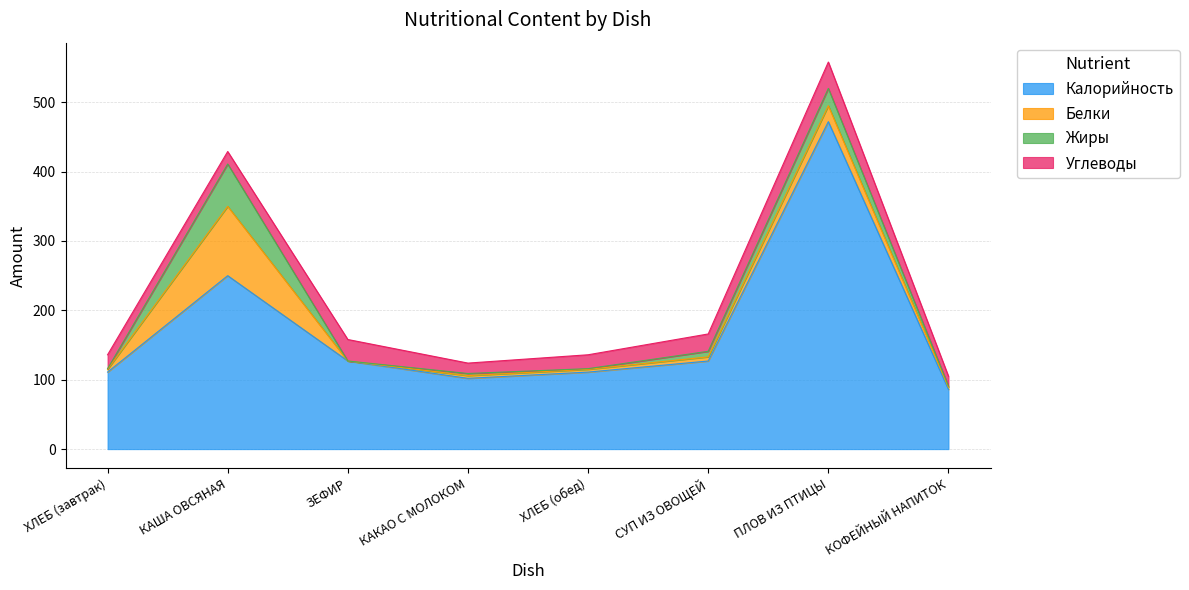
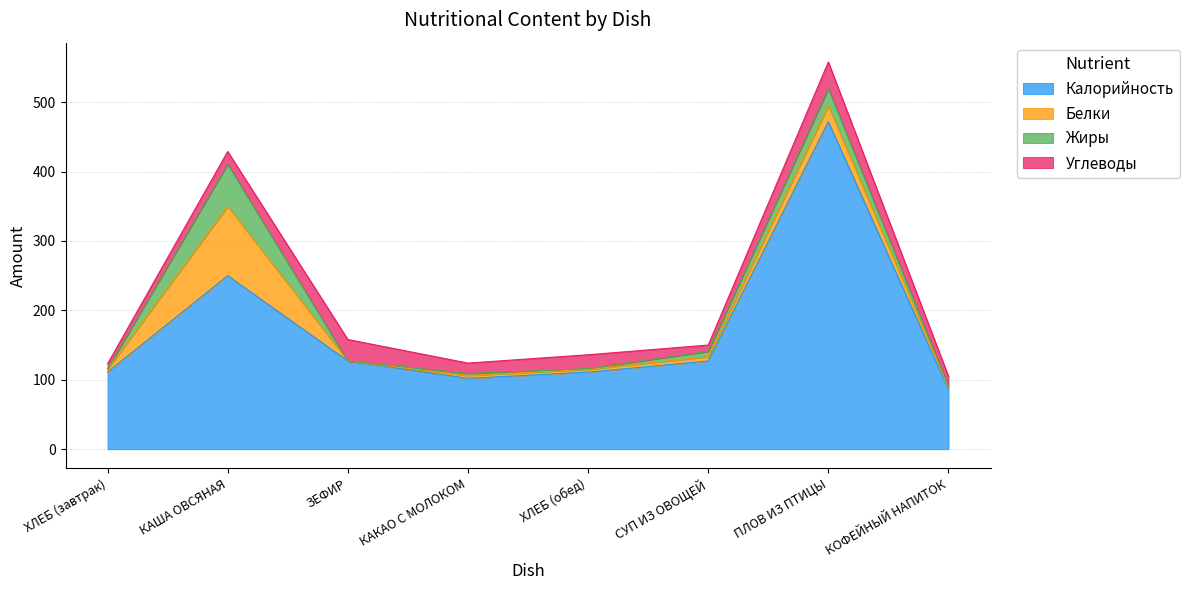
Углеводы, ХЛЕБ (завтрак): 20 -> 10
Углеводы, СУП ИЗ ОВОЩЕЙ: 30 -> 10
